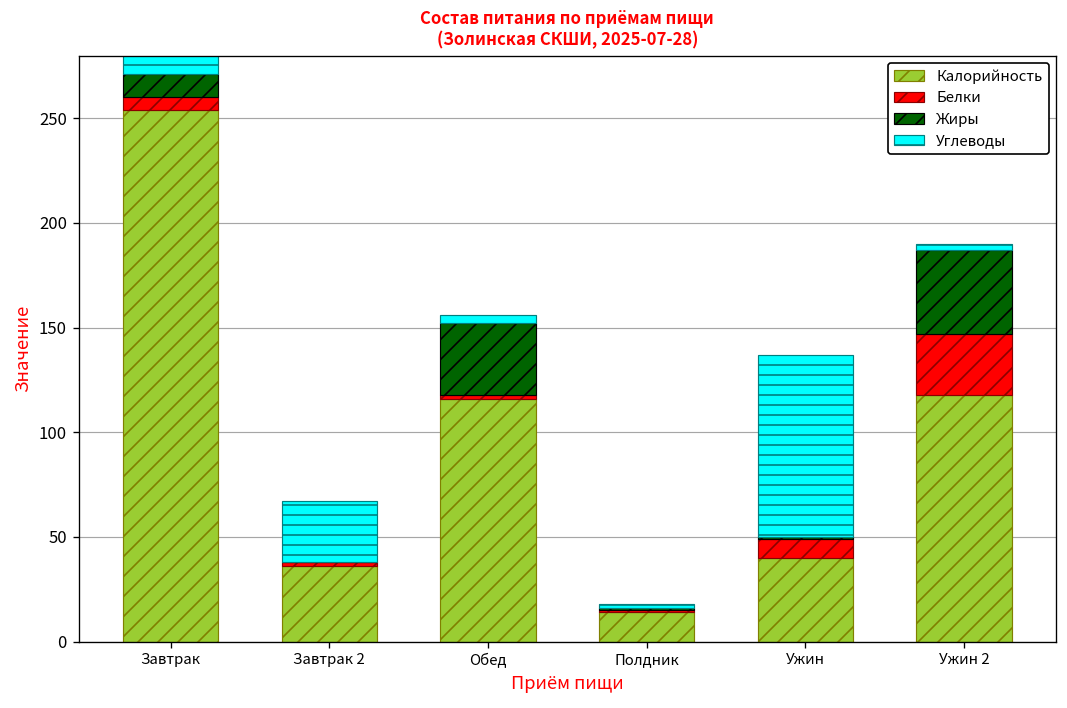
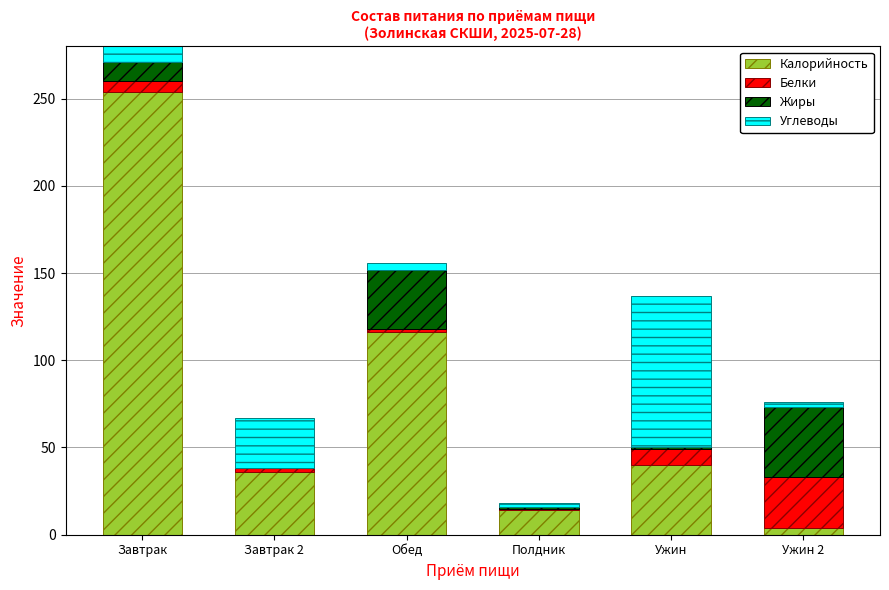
Калорийность, Ужин 2: 118 -> 4
